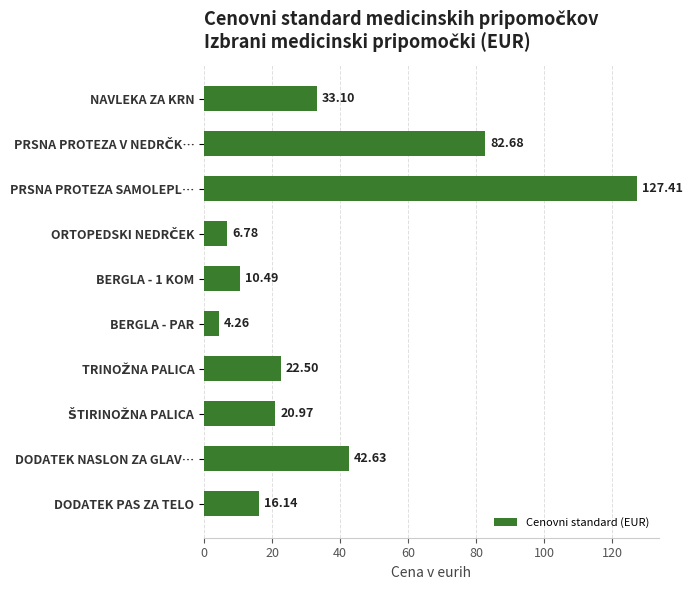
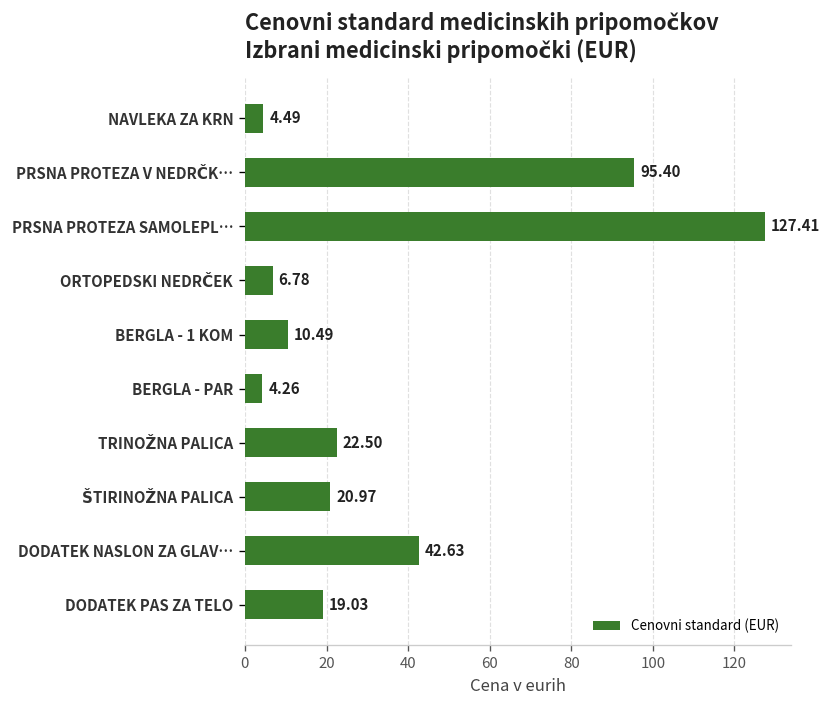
NAVLEKA ZA KRN: 33.10 -> 4.49
PRSNA PROTEZA V NEDRČK…: 82.68 -> 95.40
DODATEK PAS ZA TELO: 16.14 -> 19.03
